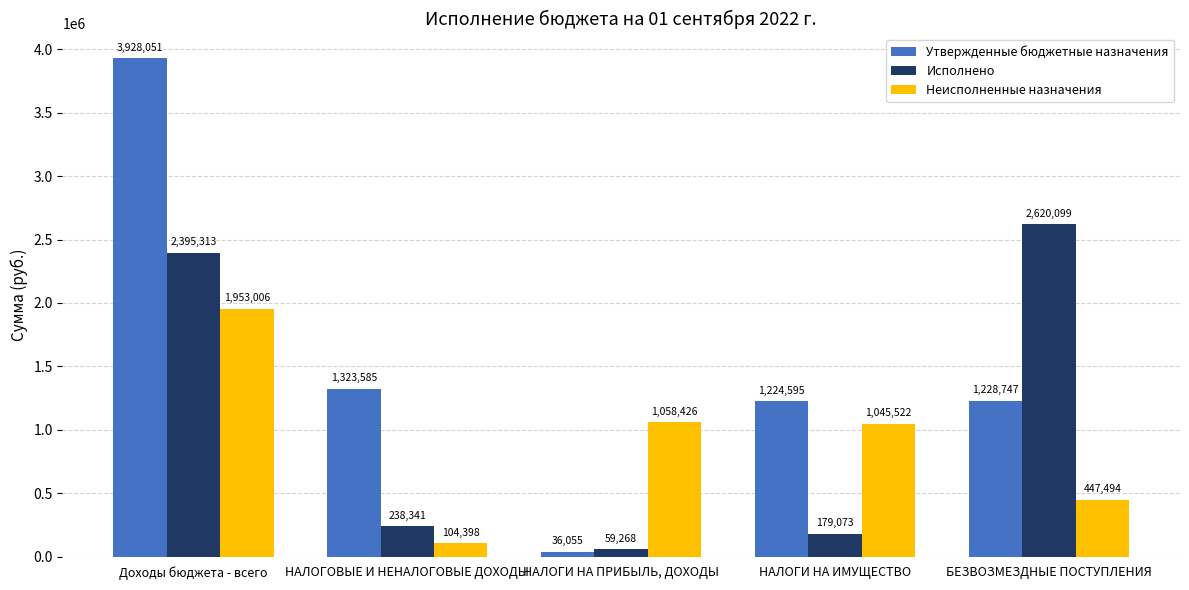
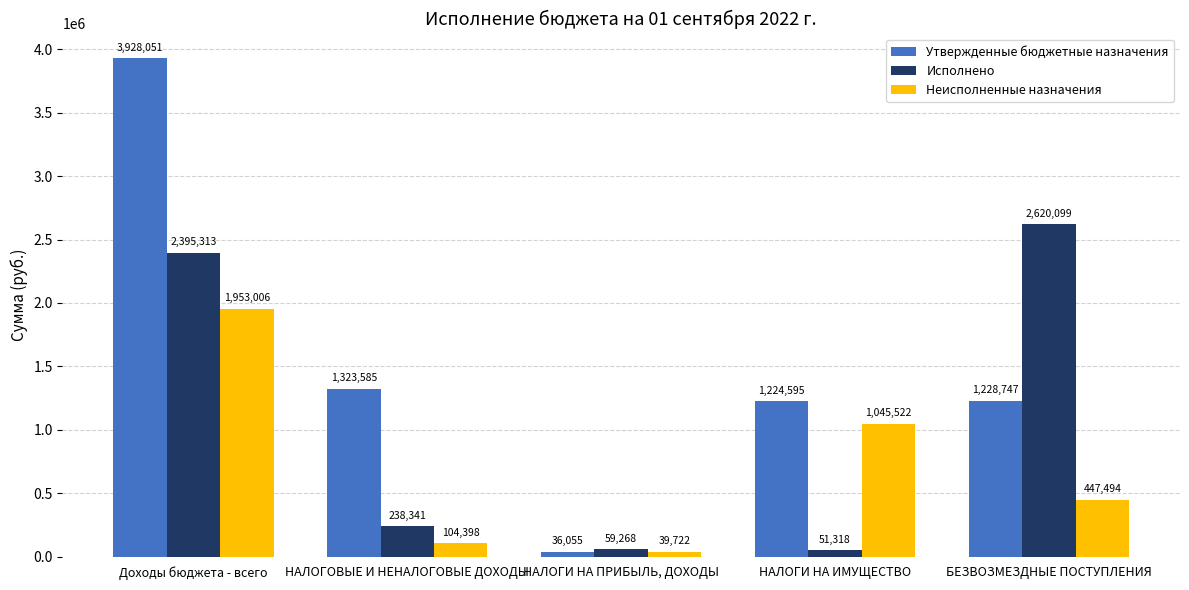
Неисполненные назначения, НАЛОГИ НА ПРИБЫЛЬ, ДОХОДЫ: 1,058,426 -> 39,722
Исполнено, НАЛОГИ НА ИМУЩЕСТВО: 179,073 -> 51,318
